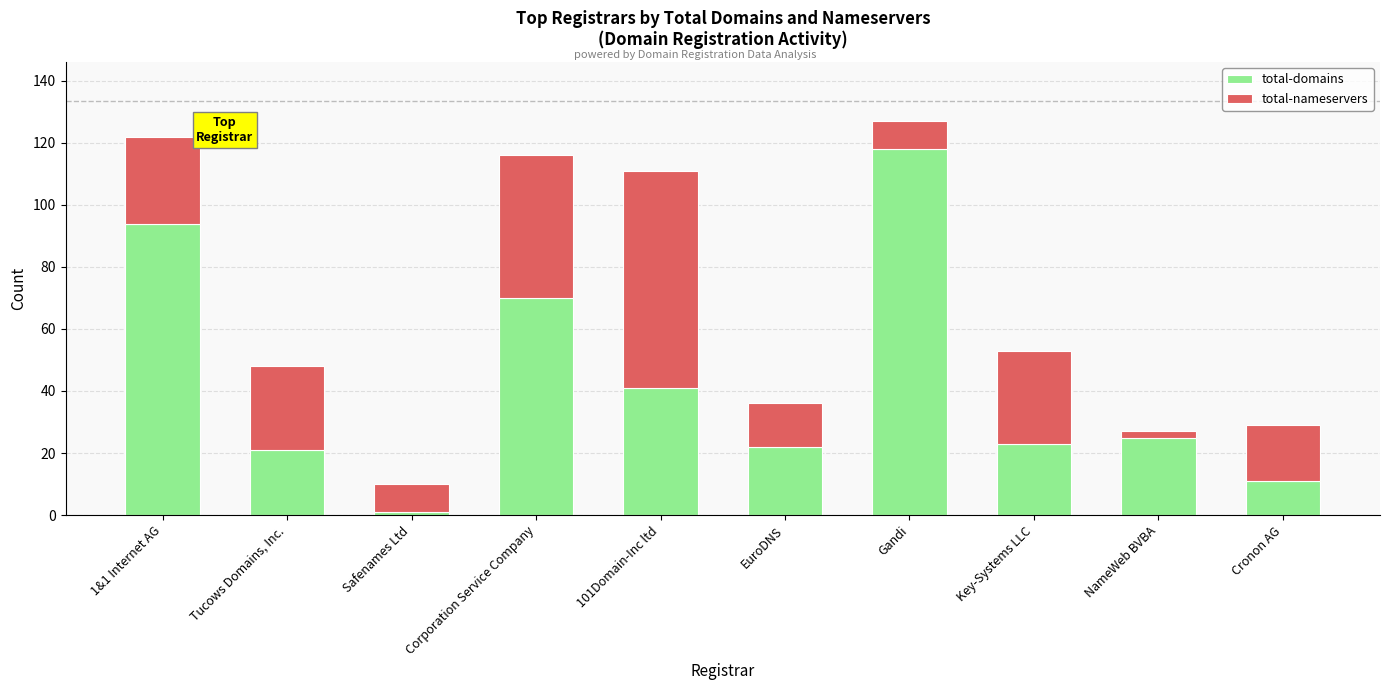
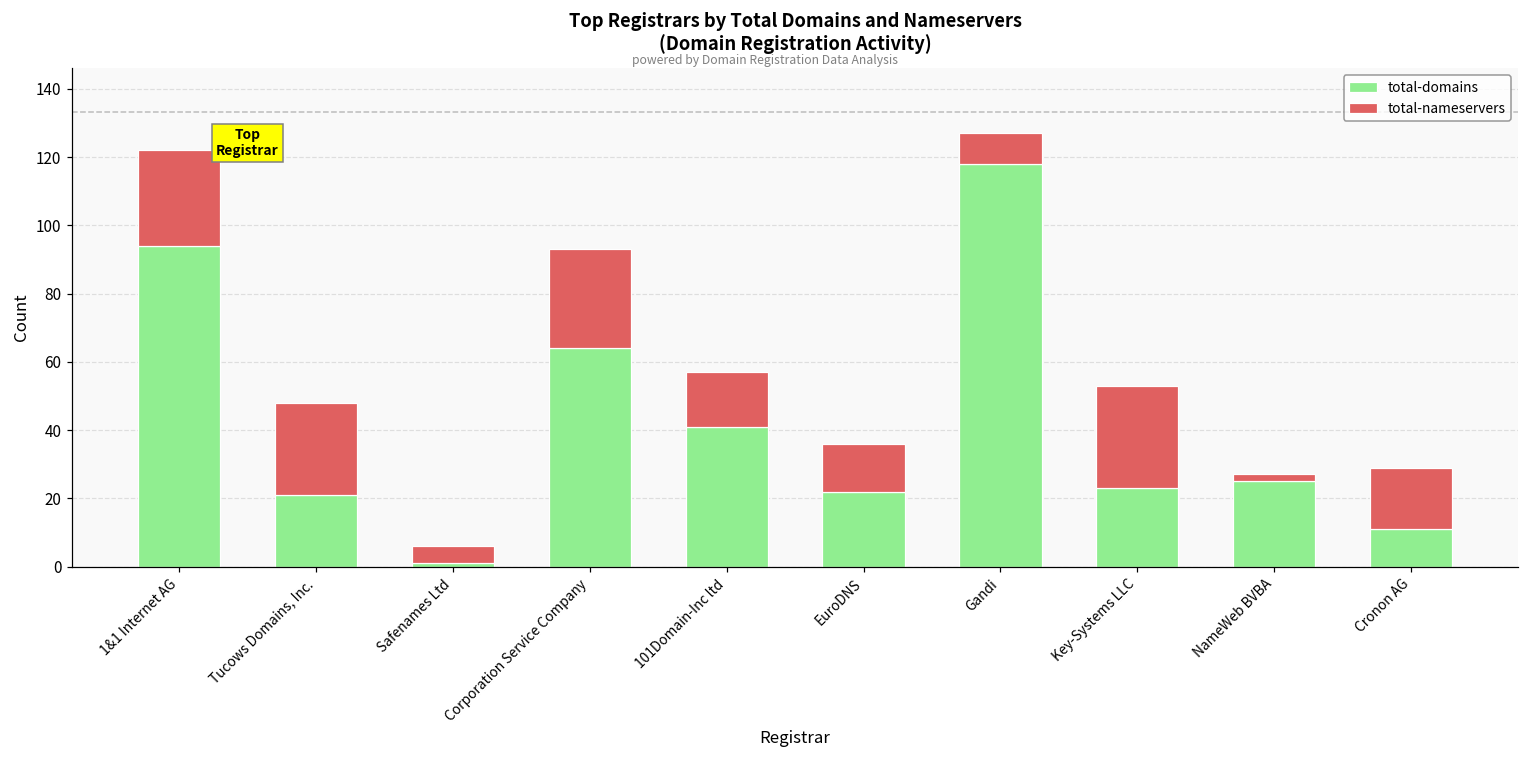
total-nameservers, Safenames Ltd: 9 -> 5
total-domains, Corporation Service Company: 70 -> 64
total-nameservers, Corporation Service Company: 46 -> 29
total-nameservers, 101Domain-Inc ltd: 70 -> 16
